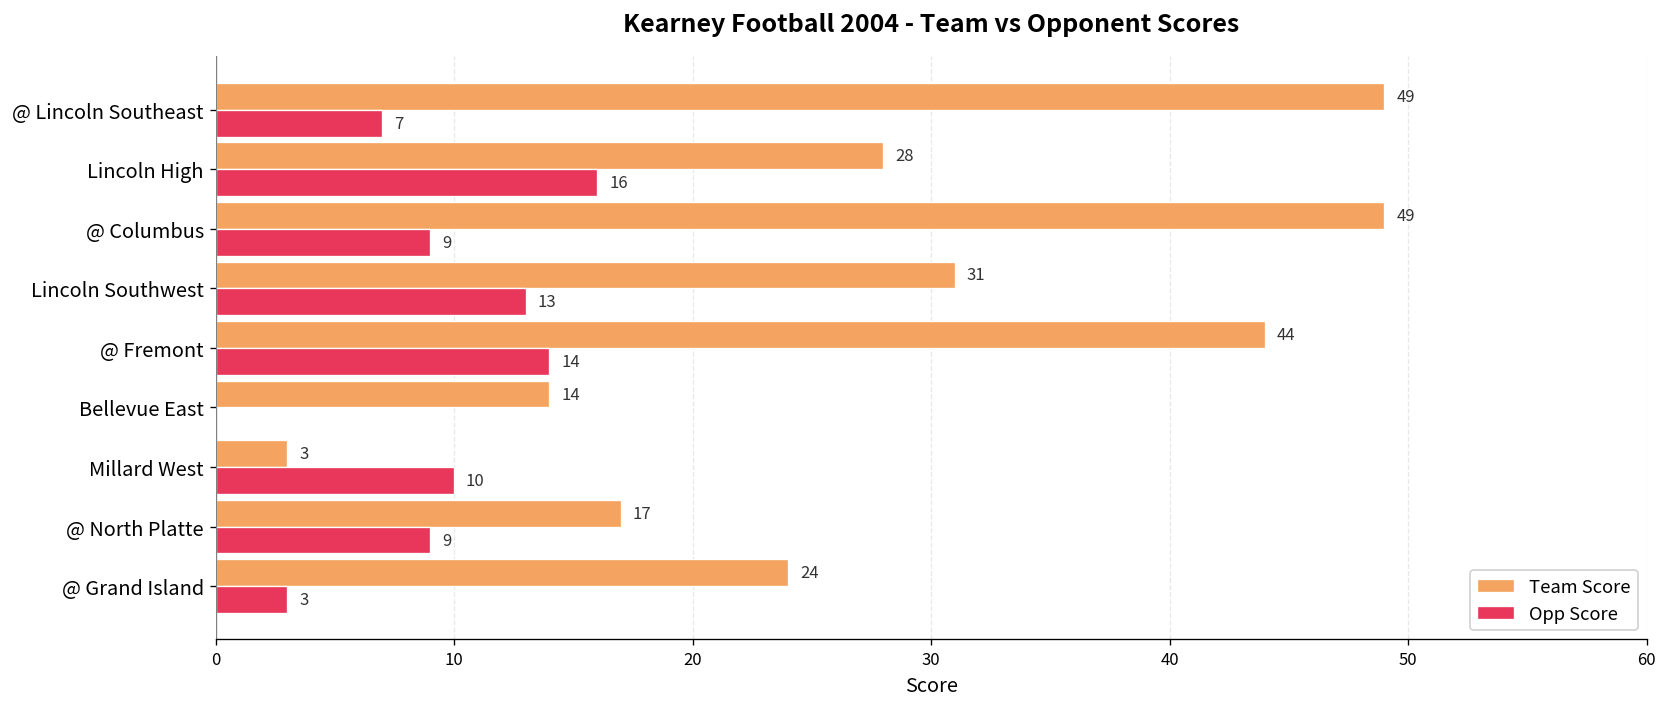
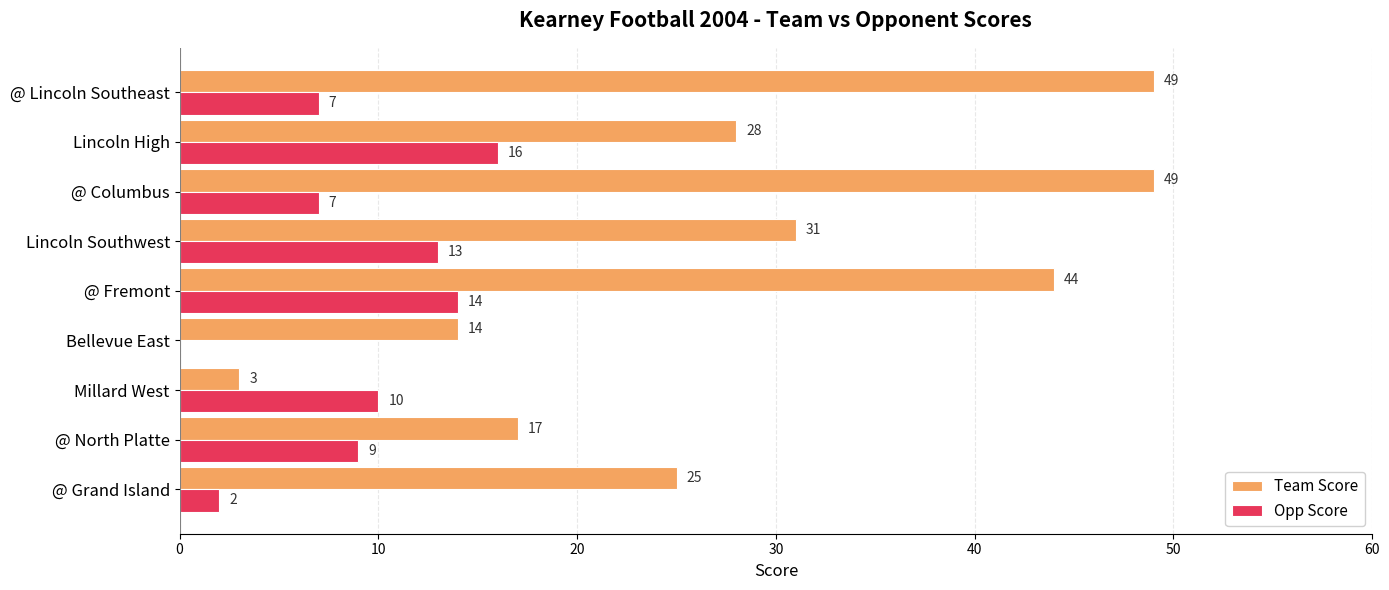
Opp Score, @ Columbus: 9 -> 7
Team Score, @ Grand Island: 24 -> 25
Opp Score, @ Grand Island: 3 -> 2
